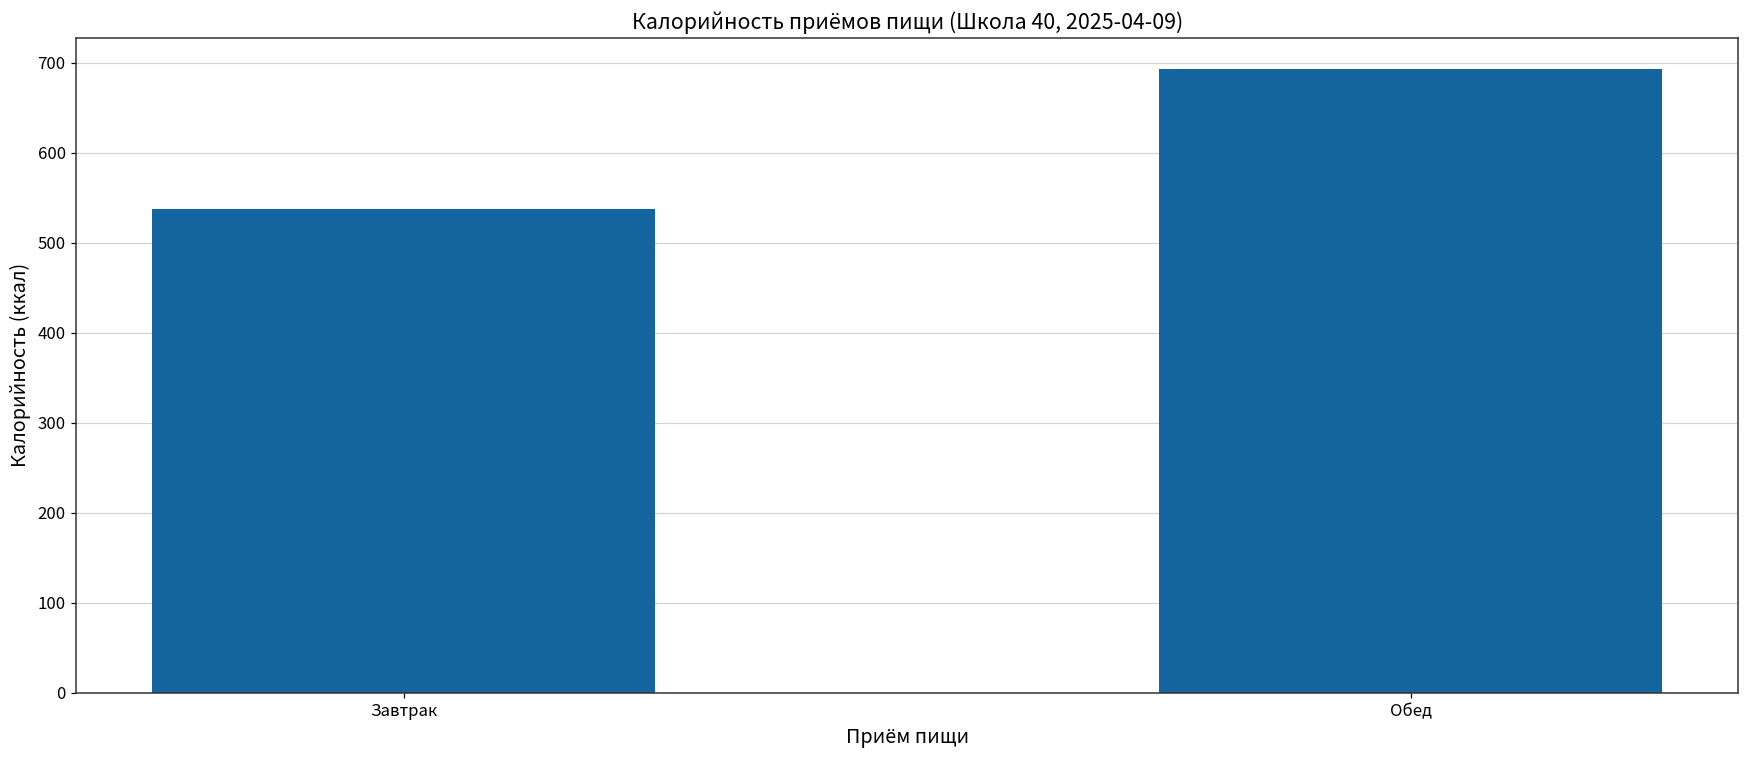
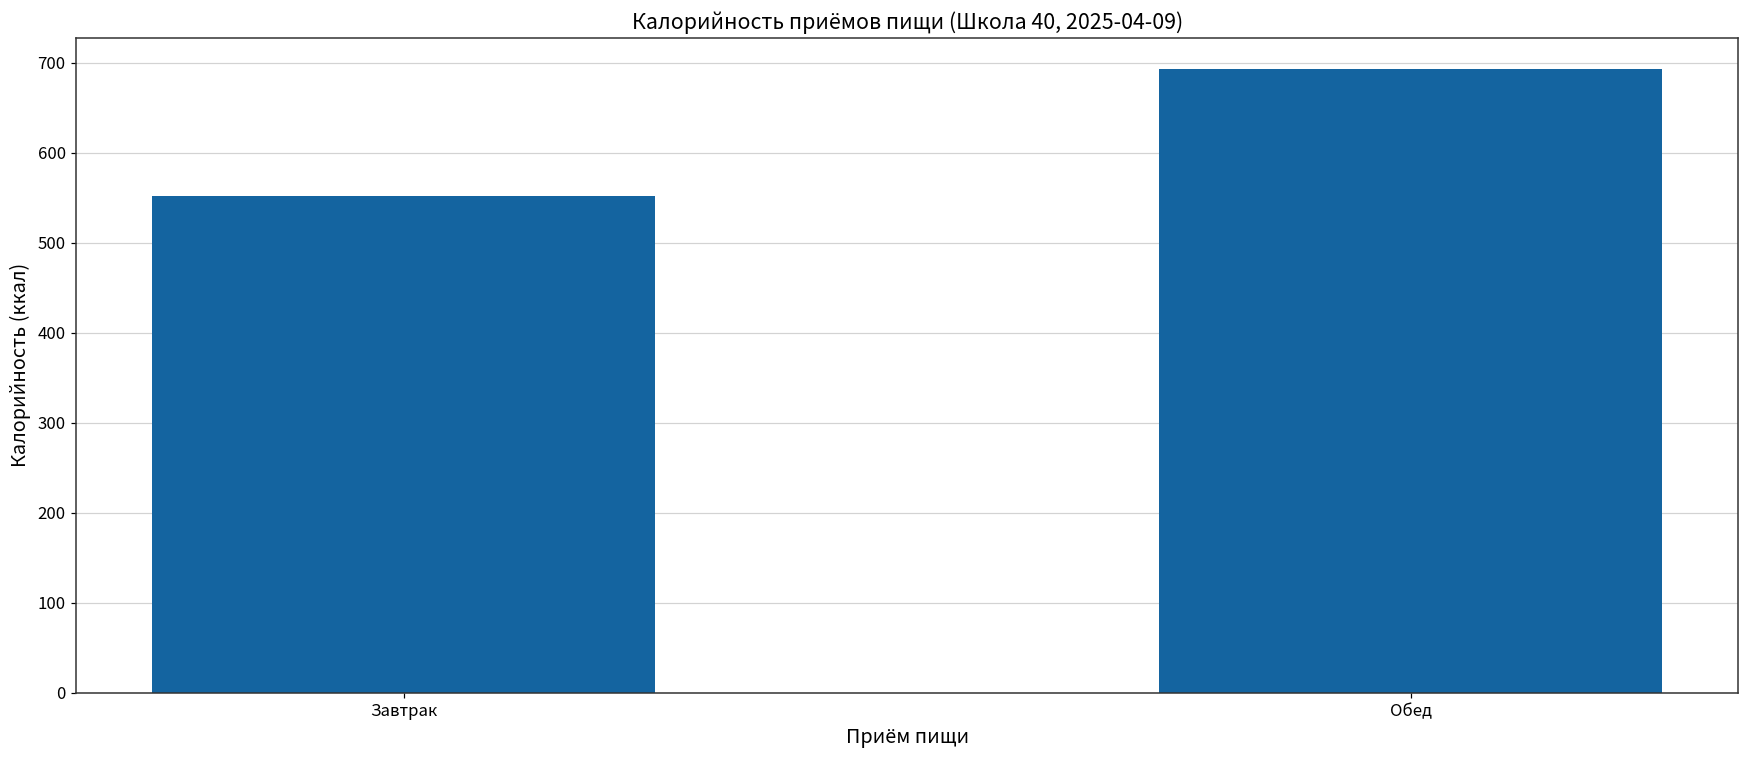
Завтрак: 540 -> 550
